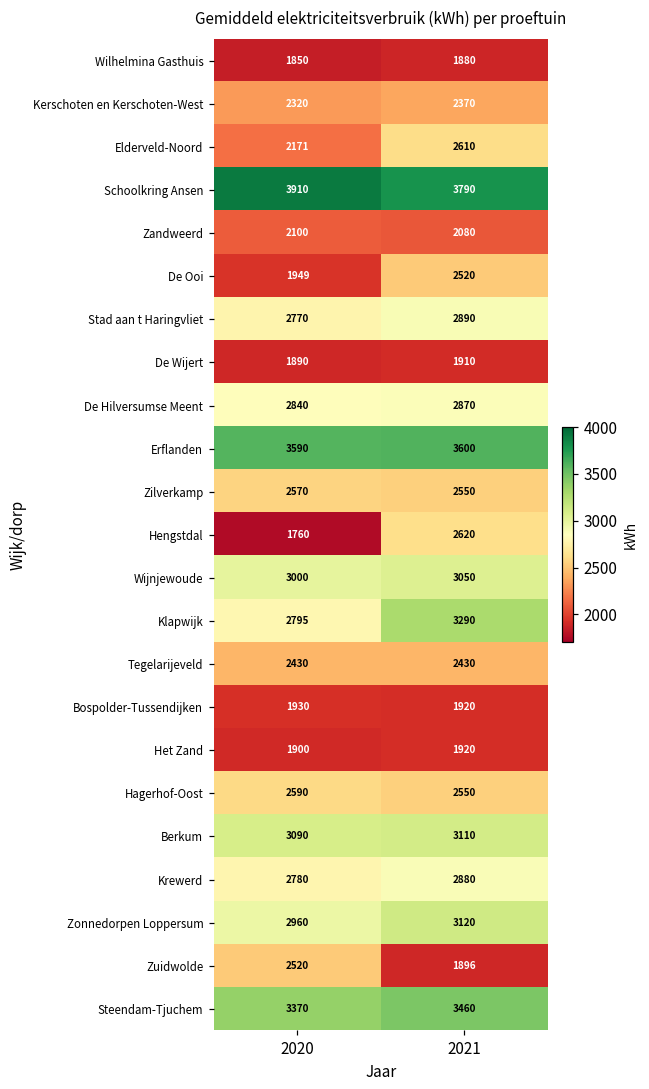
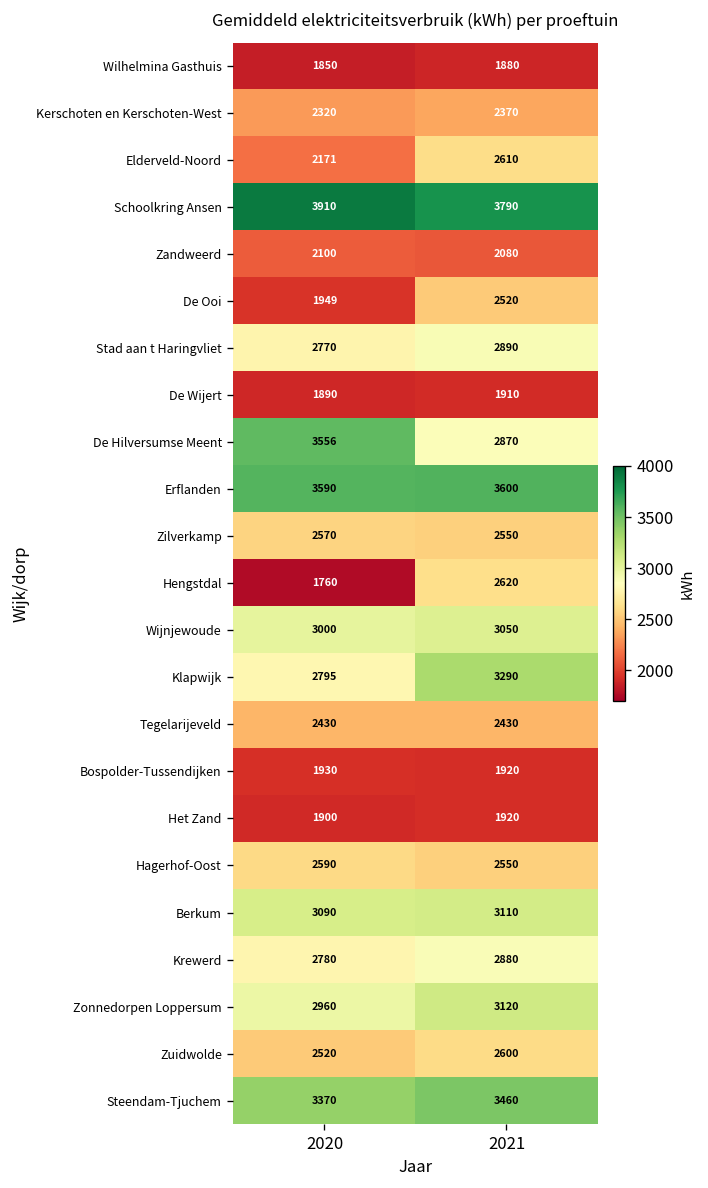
De Hilversumse Meent, 2020: 2840 -> 3556
Zuidwolde, 2021: 1896 -> 2600
